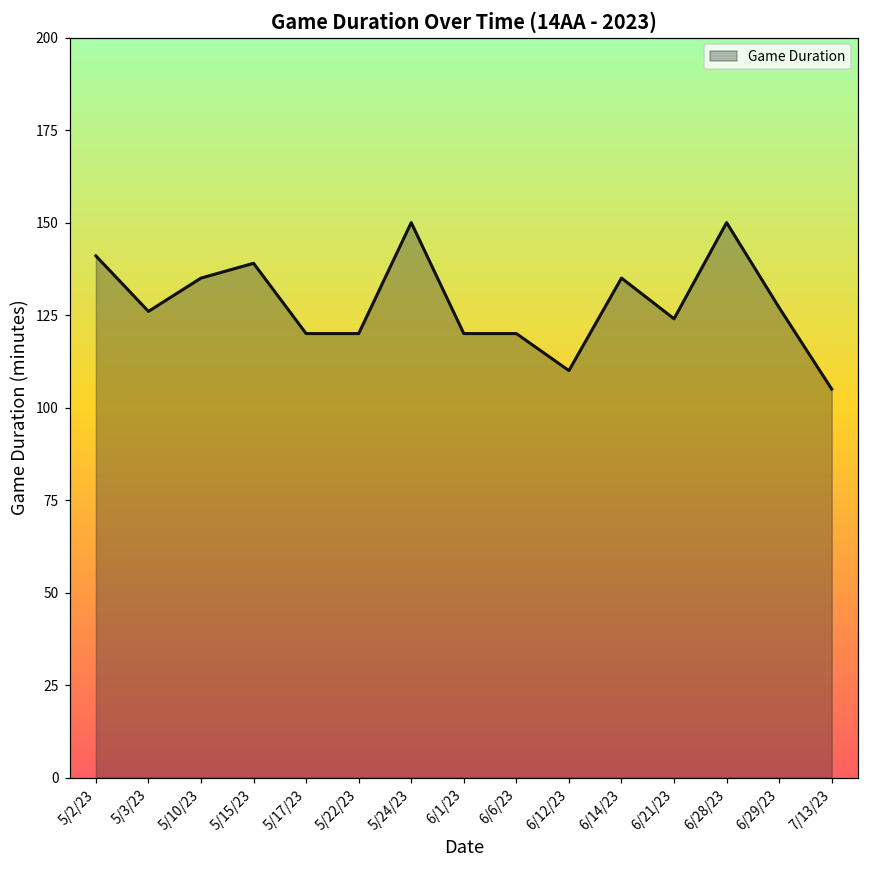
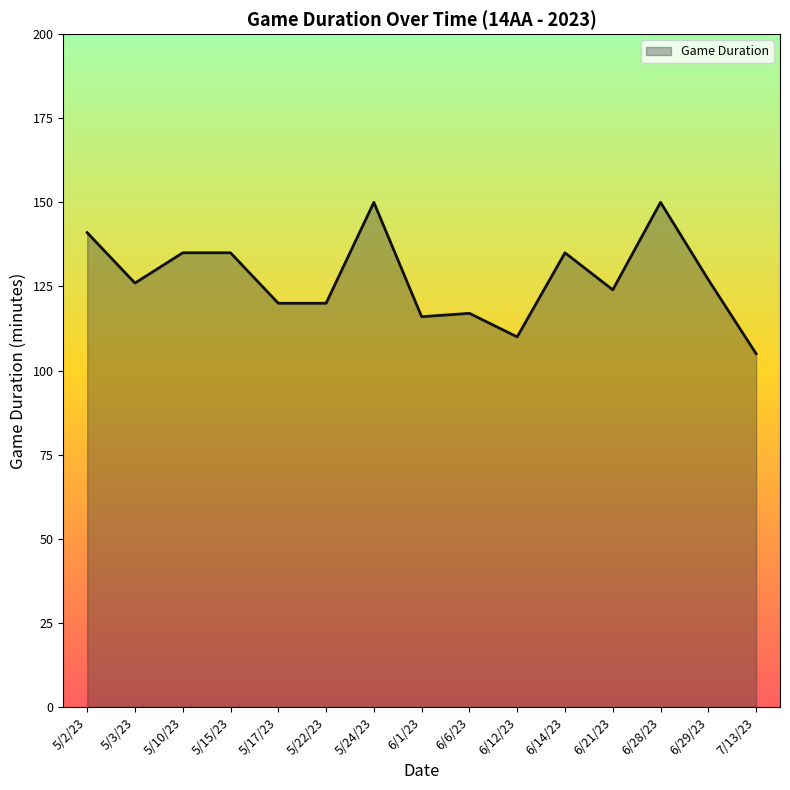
5/15/23: 139 -> 135
6/1/23: 120 -> 116
6/6/23: 120 -> 117
